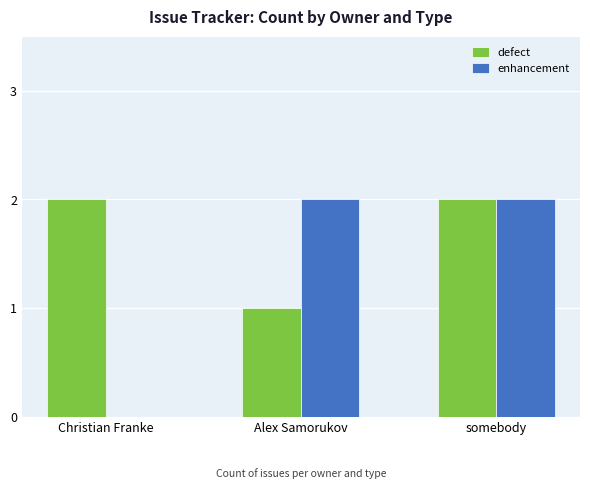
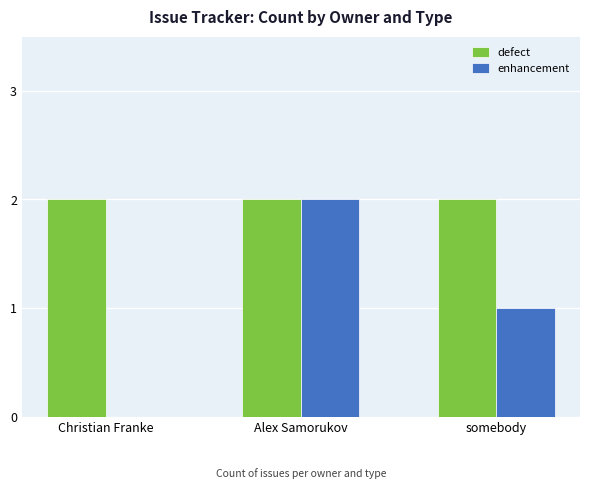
defect, Alex Samorukov: 1 -> 2
enhancement, somebody: 2 -> 1
